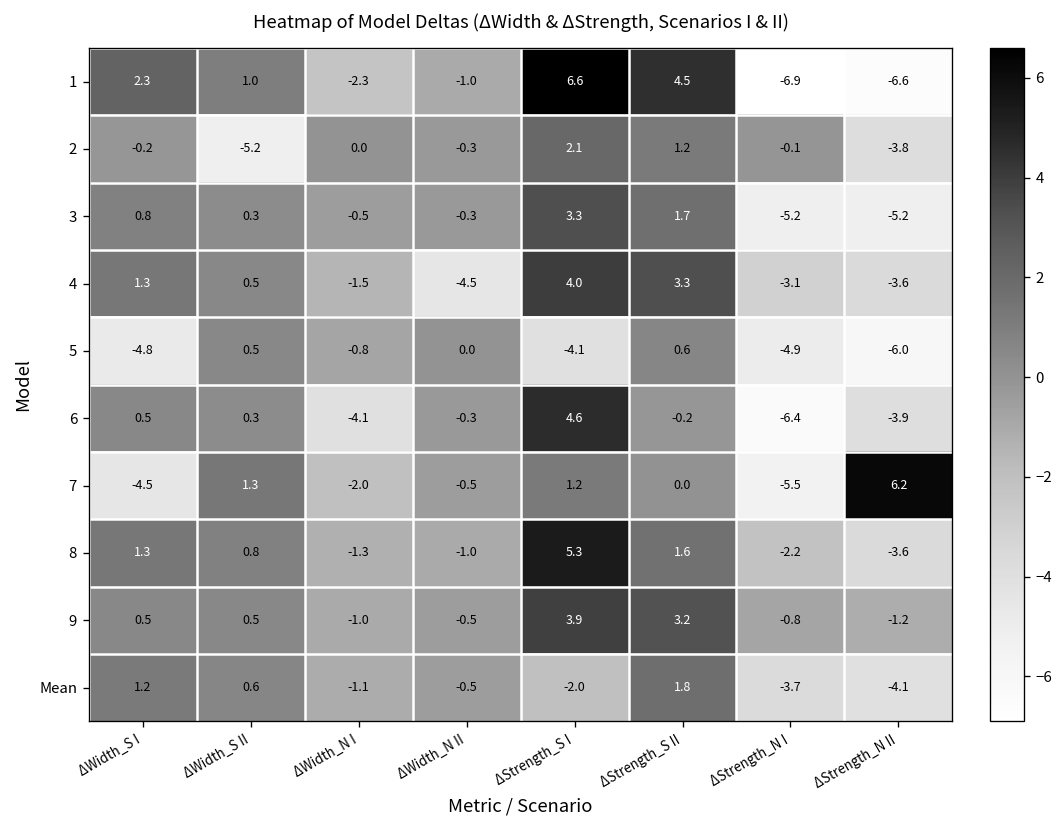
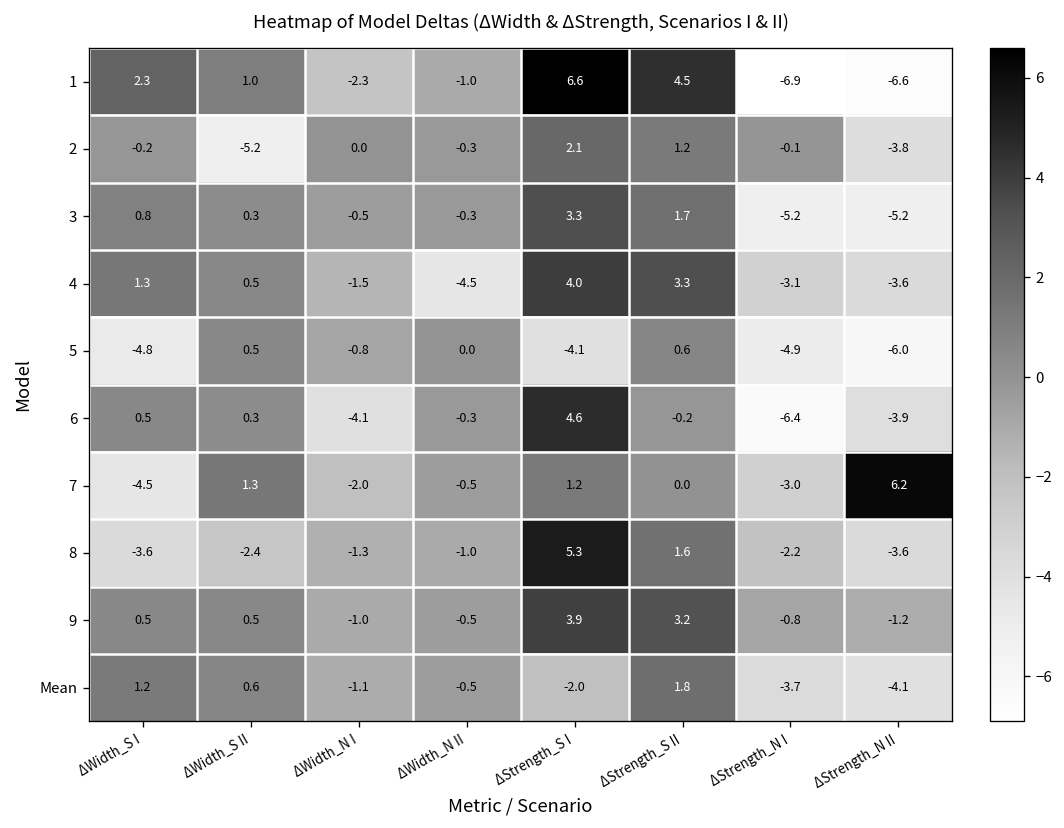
7, ΔStrength_N I: -5.5 -> -3.0
8, ΔWidth_S I: 1.3 -> -3.6
8, ΔWidth_S II: 0.8 -> -2.4
